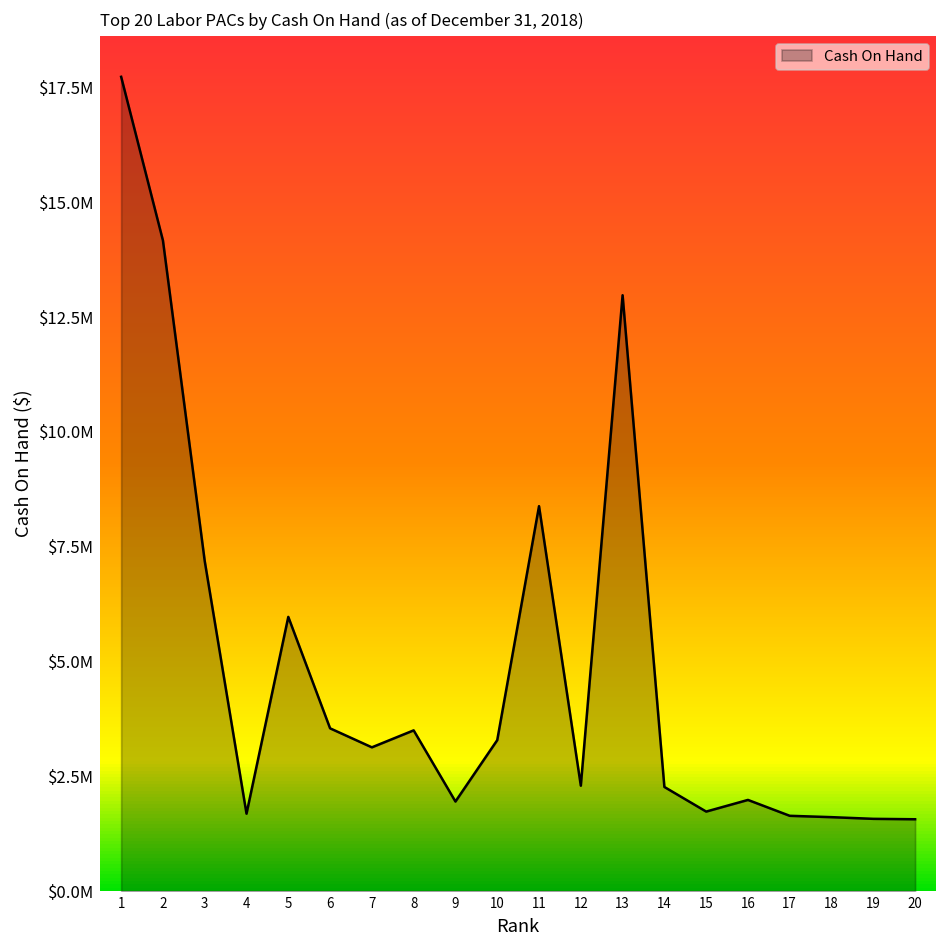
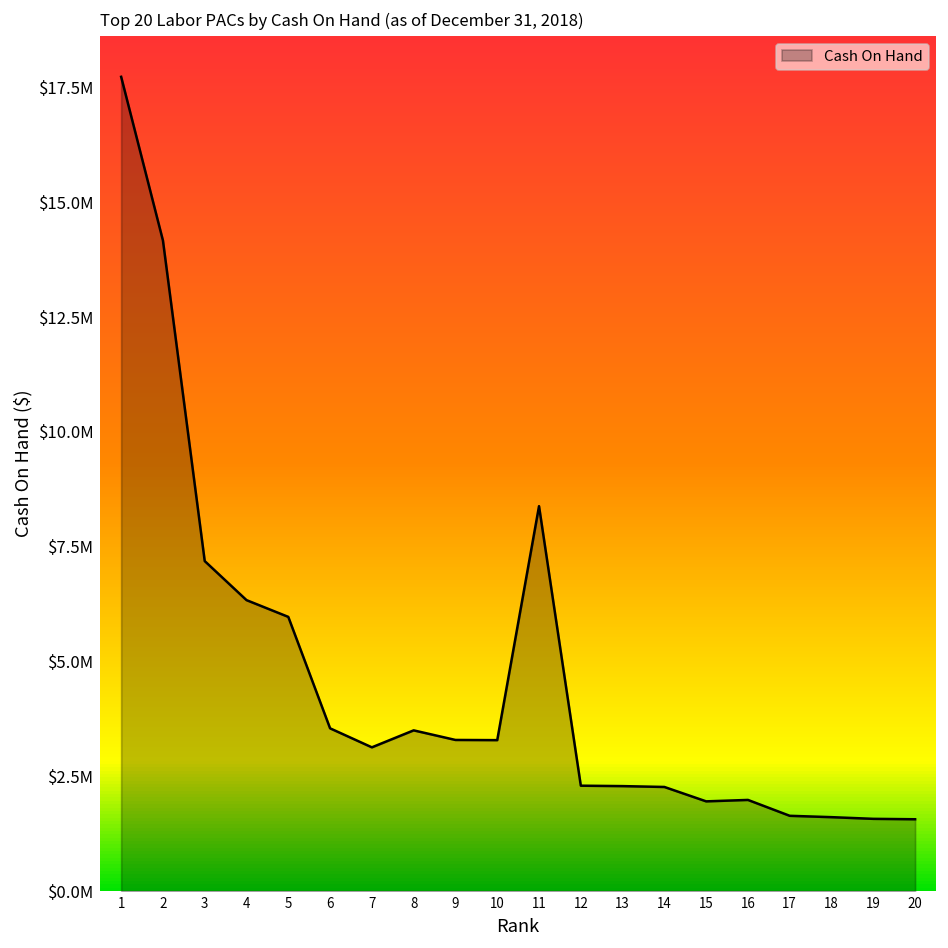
4: $1700000 -> $6300000
9: $2000000 -> $3300000
13: $13000000 -> $2300000
15: $1700000 -> $2000000
